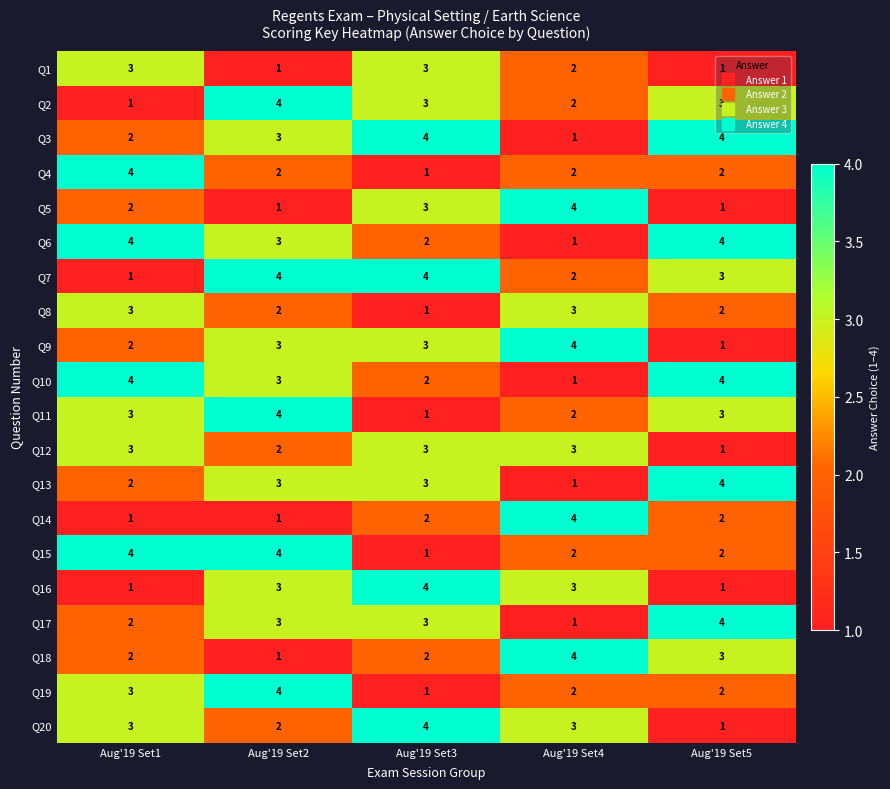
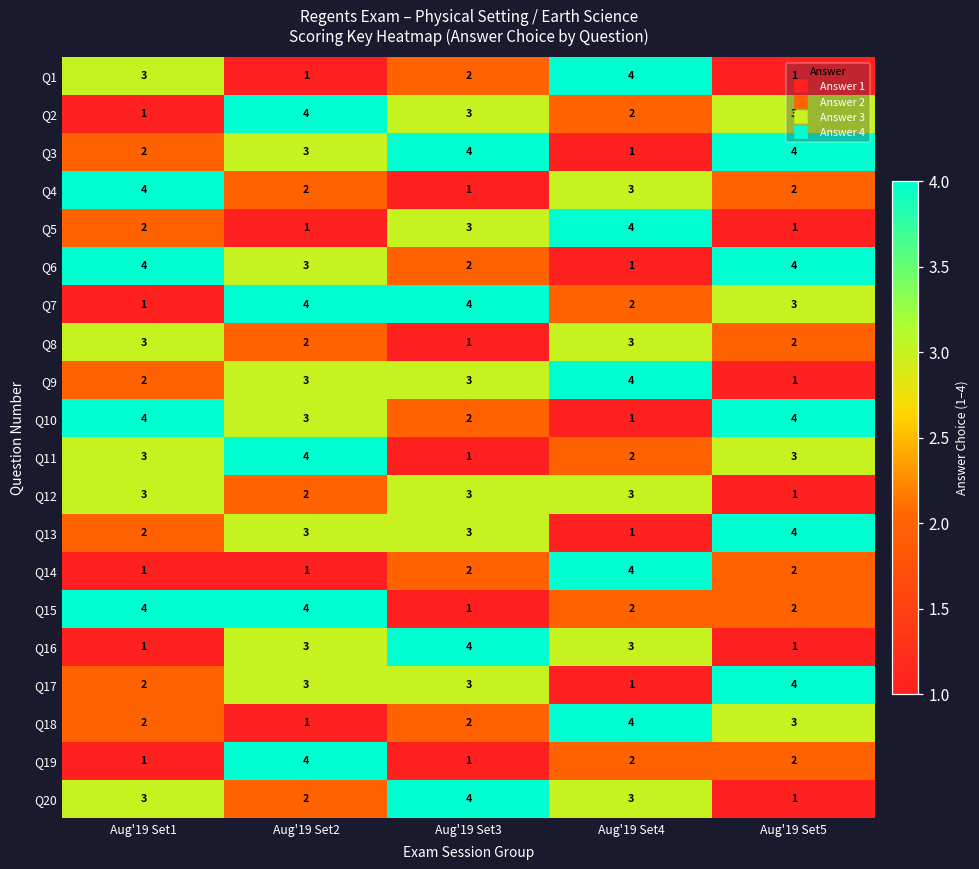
Q1, Aug'19 Set3: 3 -> 2
Q1, Aug'19 Set4: 2 -> 4
Q4, Aug'19 Set4: 2 -> 3
Q19, Aug'19 Set1: 3 -> 1
